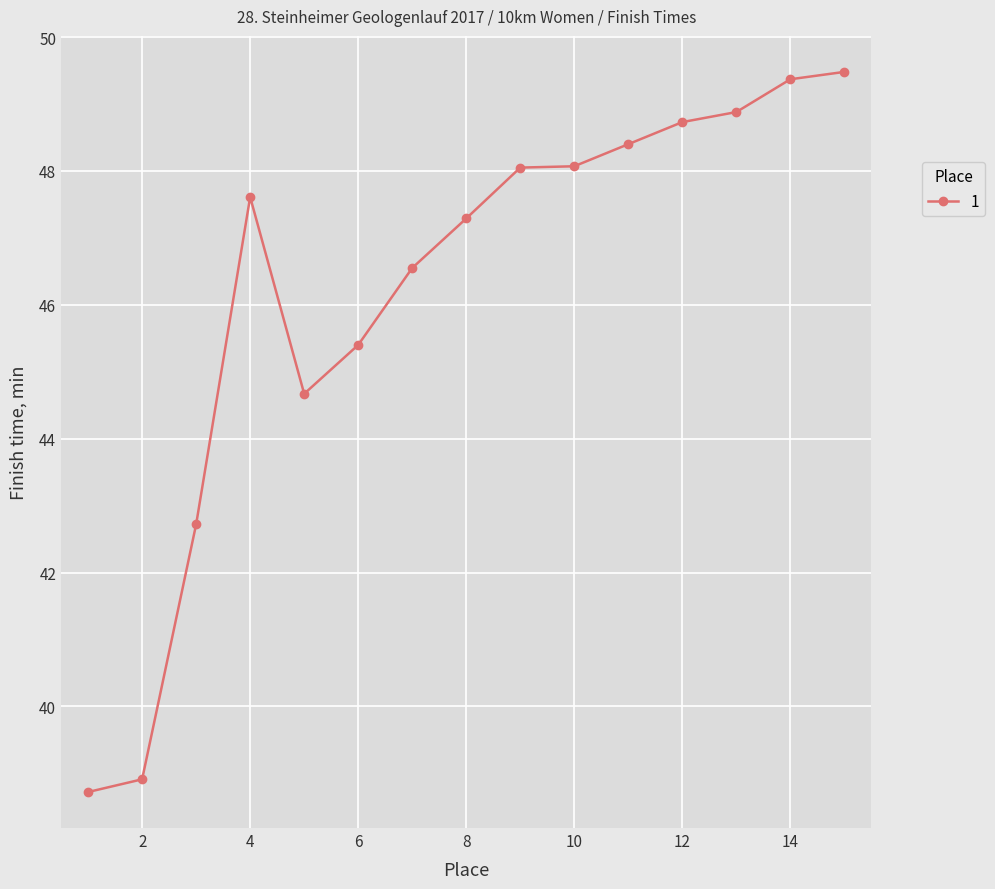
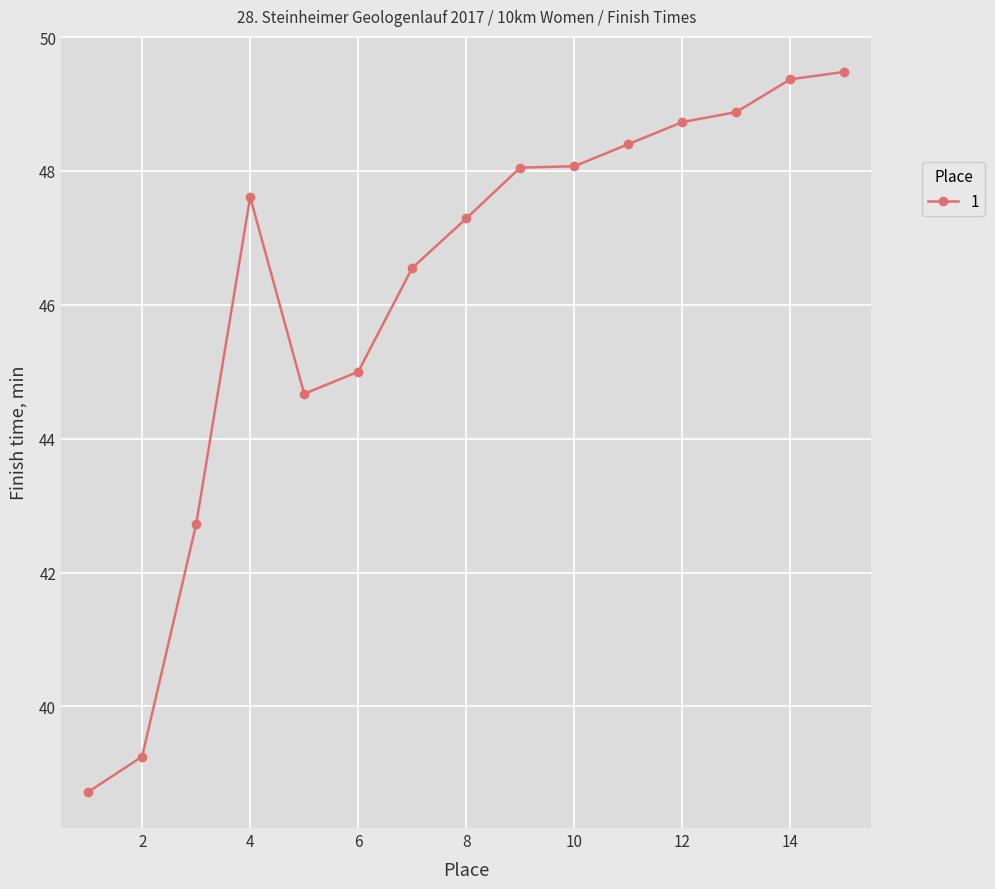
2: 38.9 -> 39.3
6: 45.4 -> 45.0
